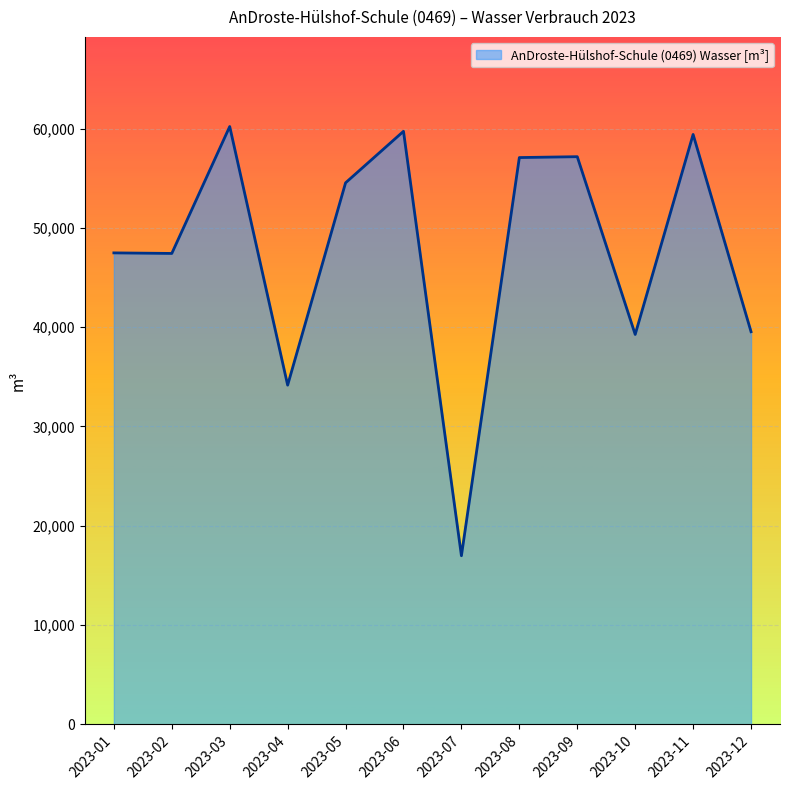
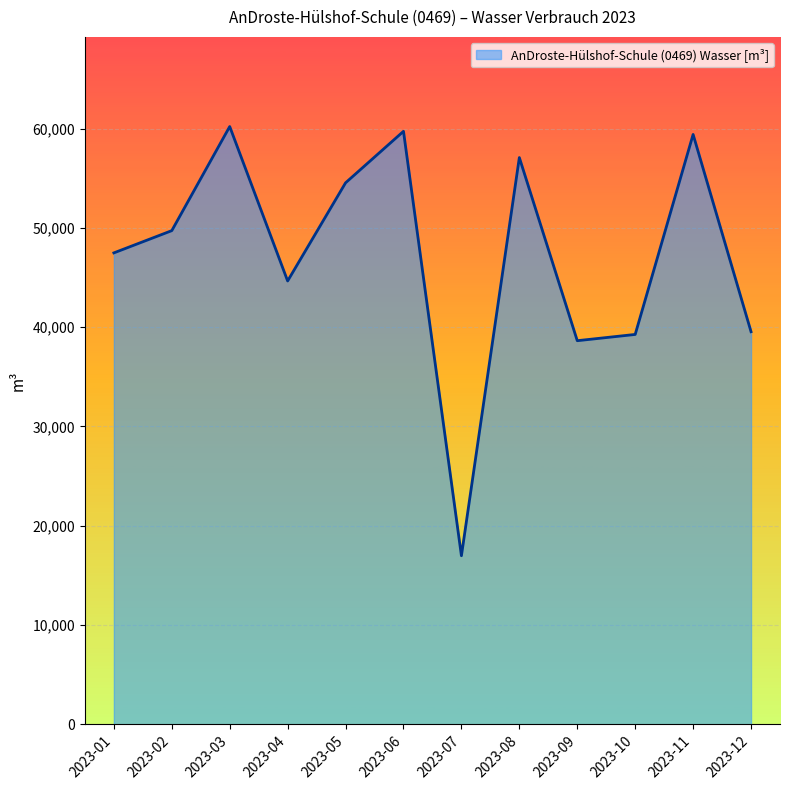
2023-02: 47,000 -> 50,000
2023-04: 34,000 -> 45,000
2023-09: 57,000 -> 39,000
